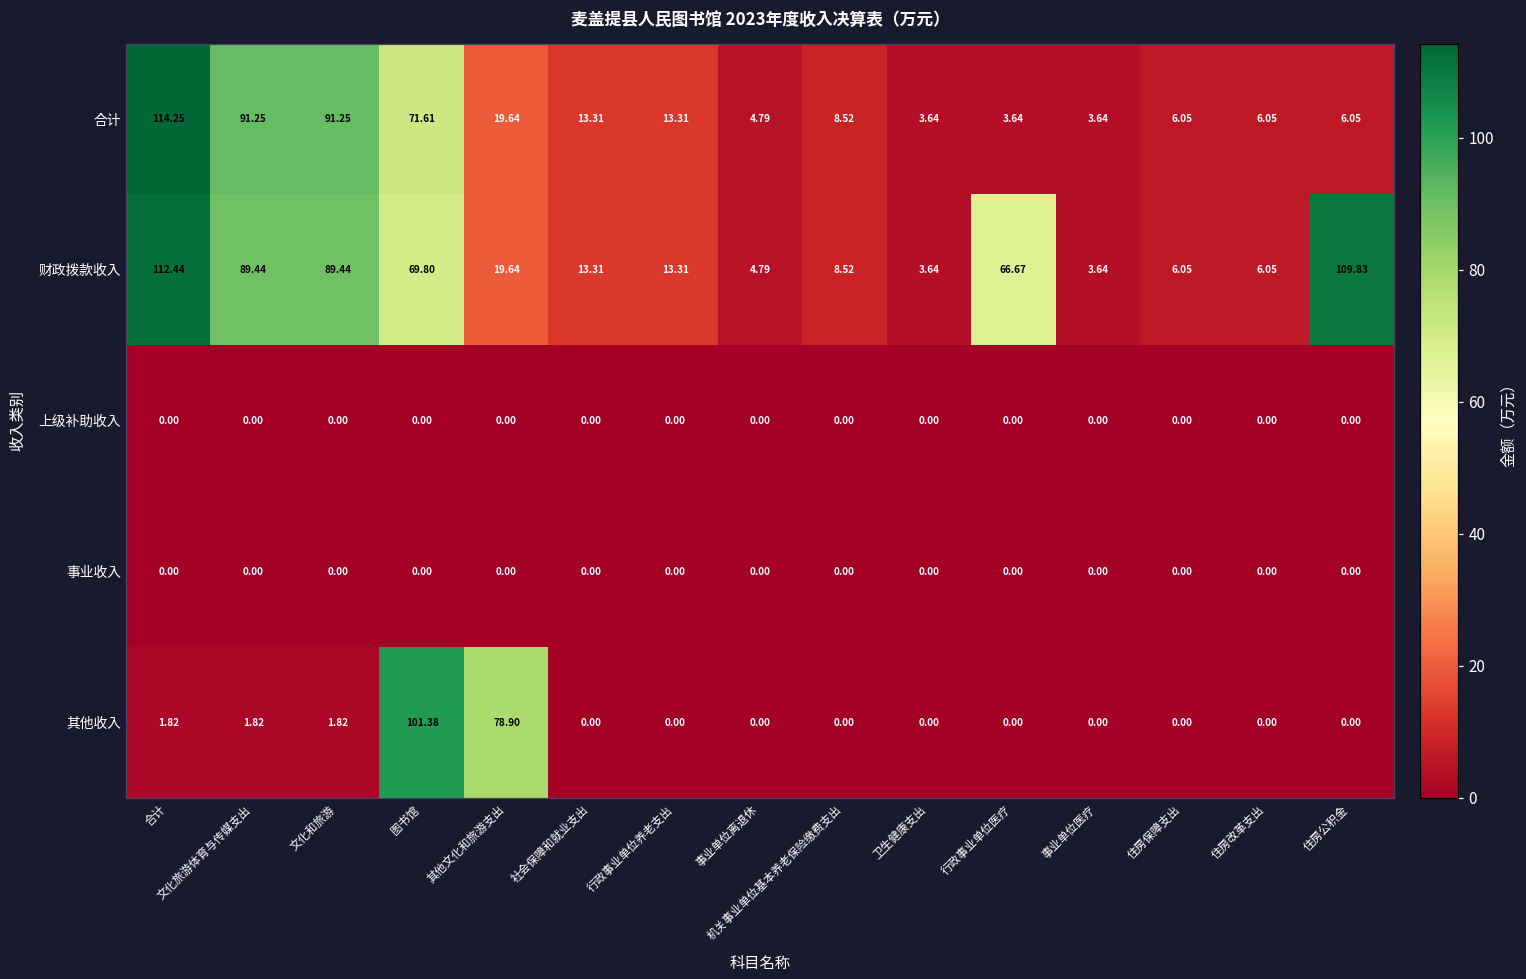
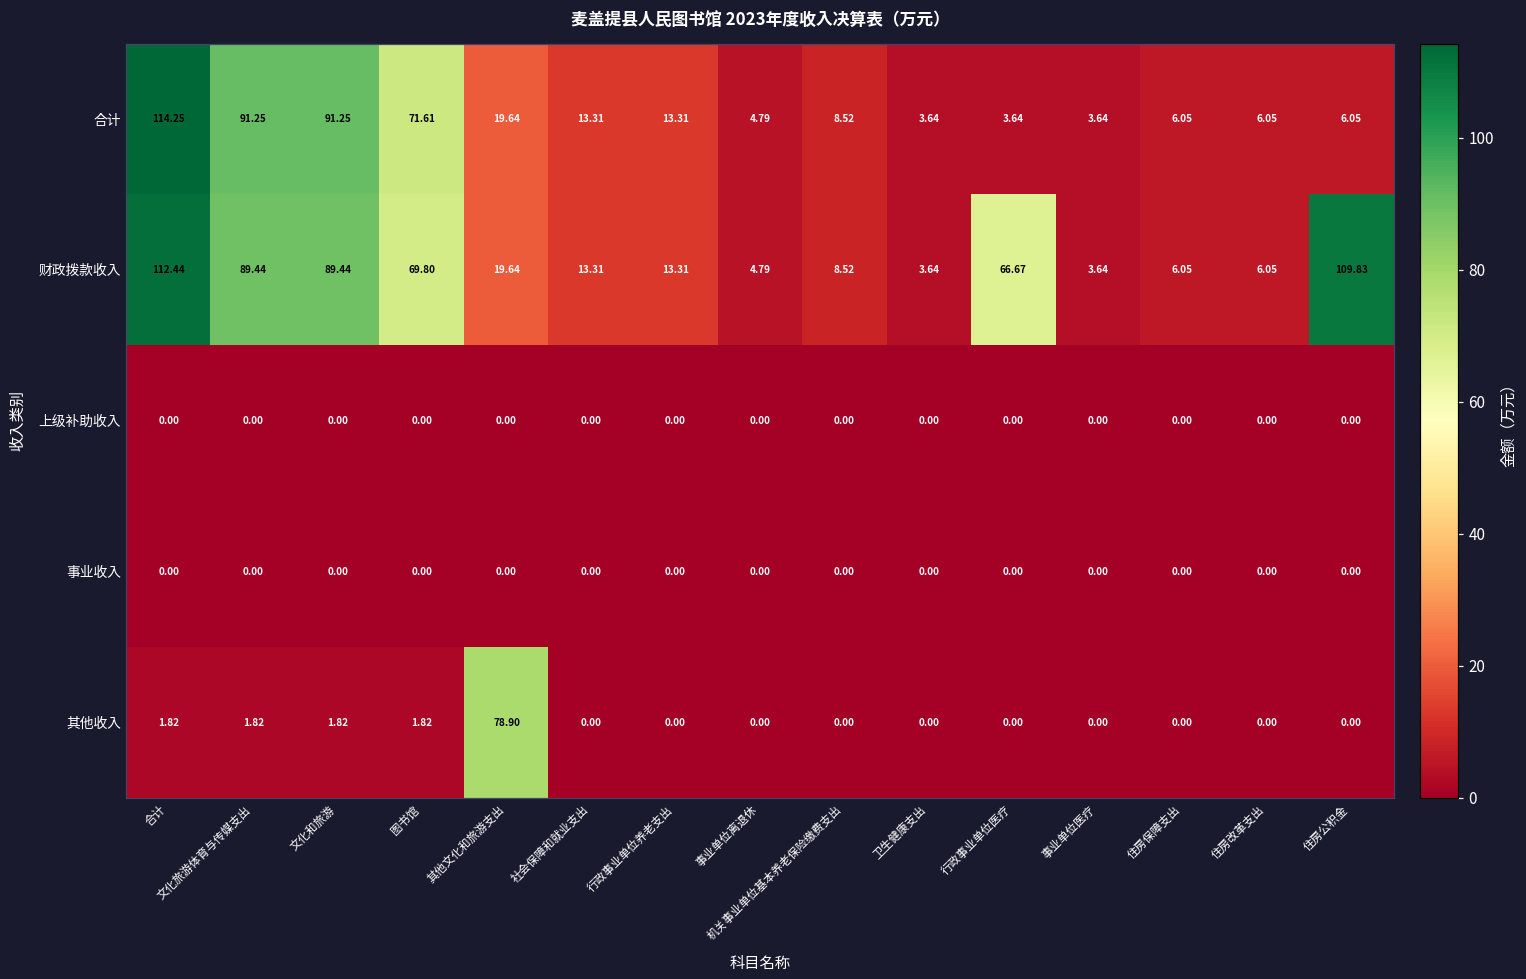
其他收入, 图书馆: 101.38 -> 1.82
